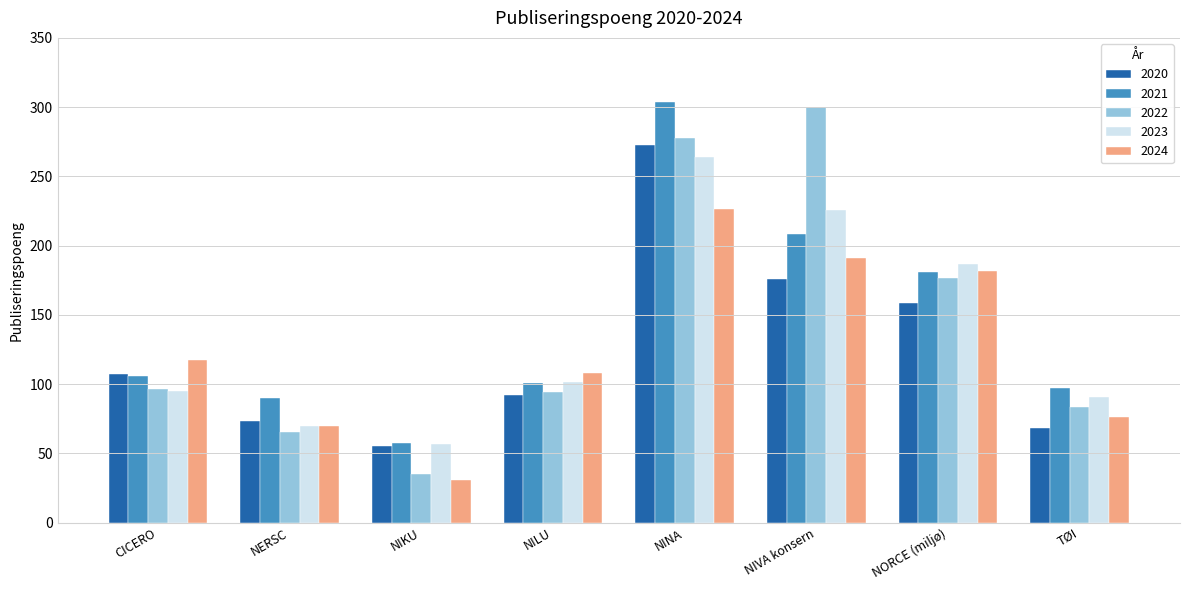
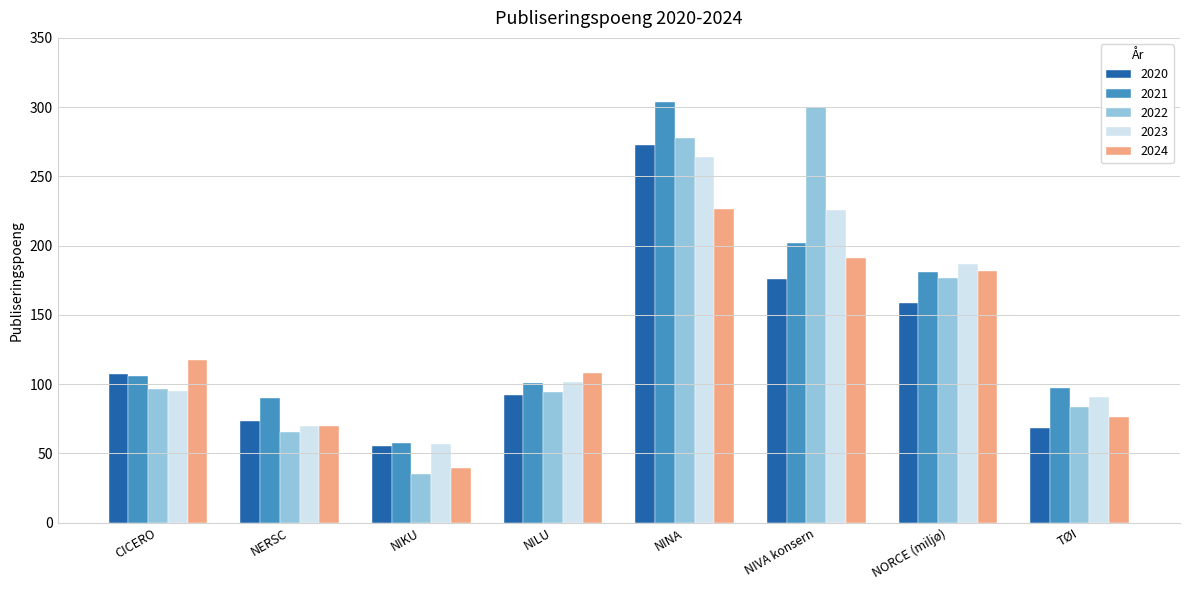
2024, NIKU: 31 -> 40
2021, NIVA konsern: 209 -> 202
